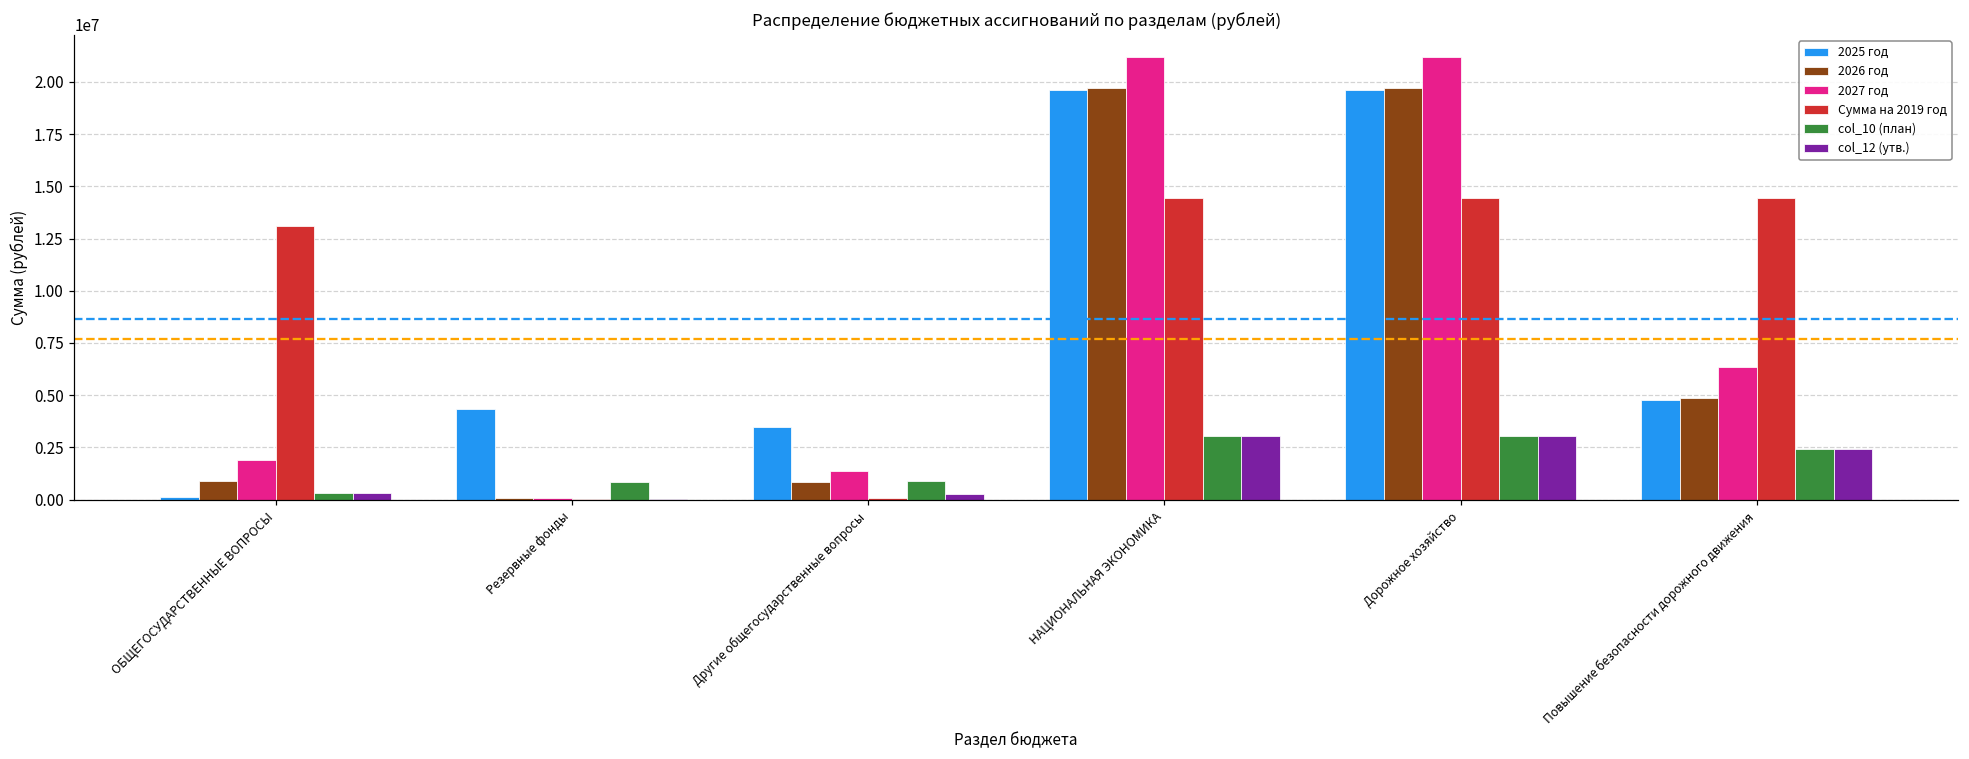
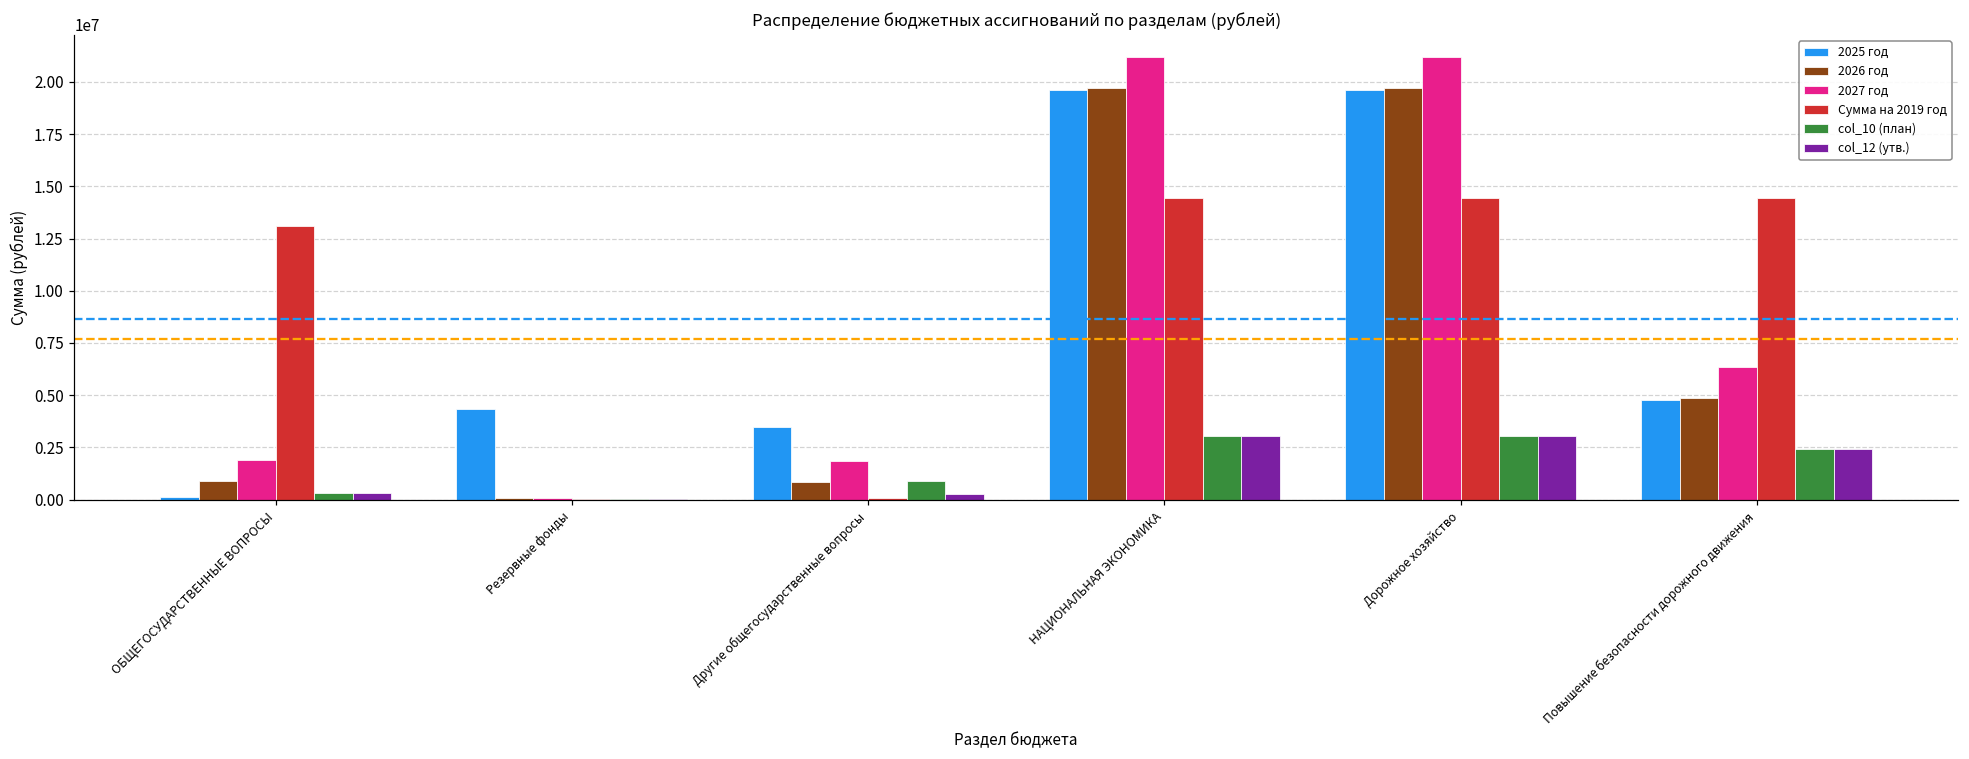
col_10 (план), Резервные фонды: 800000 -> 0
2027 год, Другие общегосударственные вопросы: 1400000 -> 1800000
